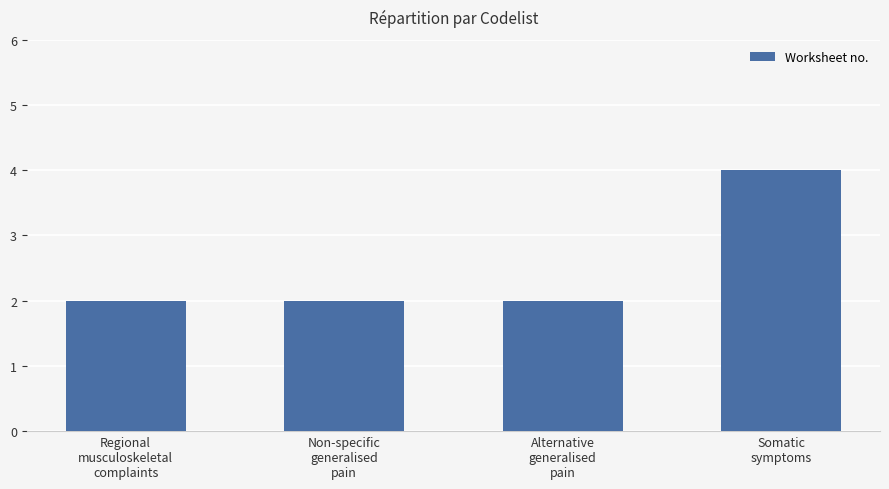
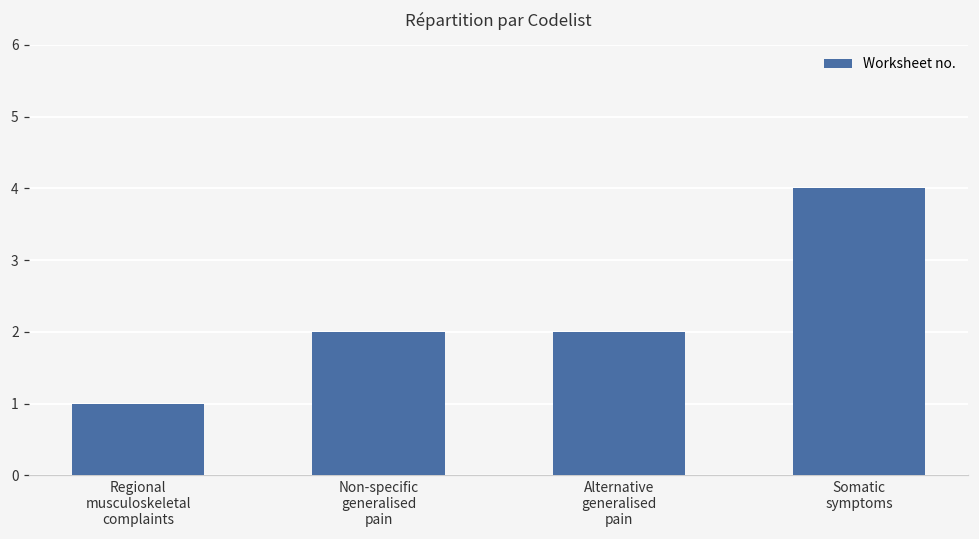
Regional musculoskeletal complaints: 2 -> 1
